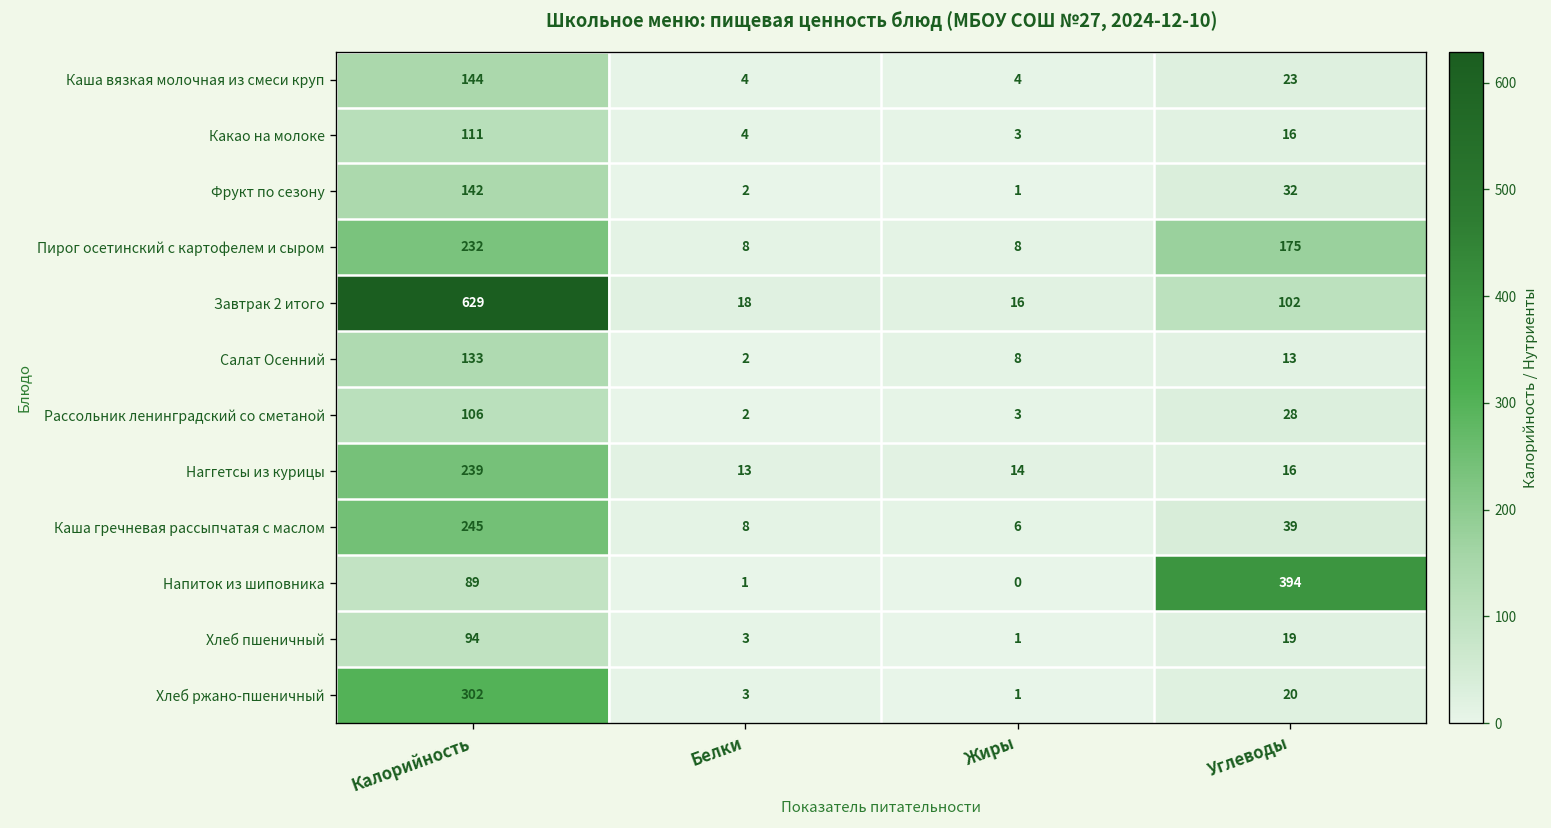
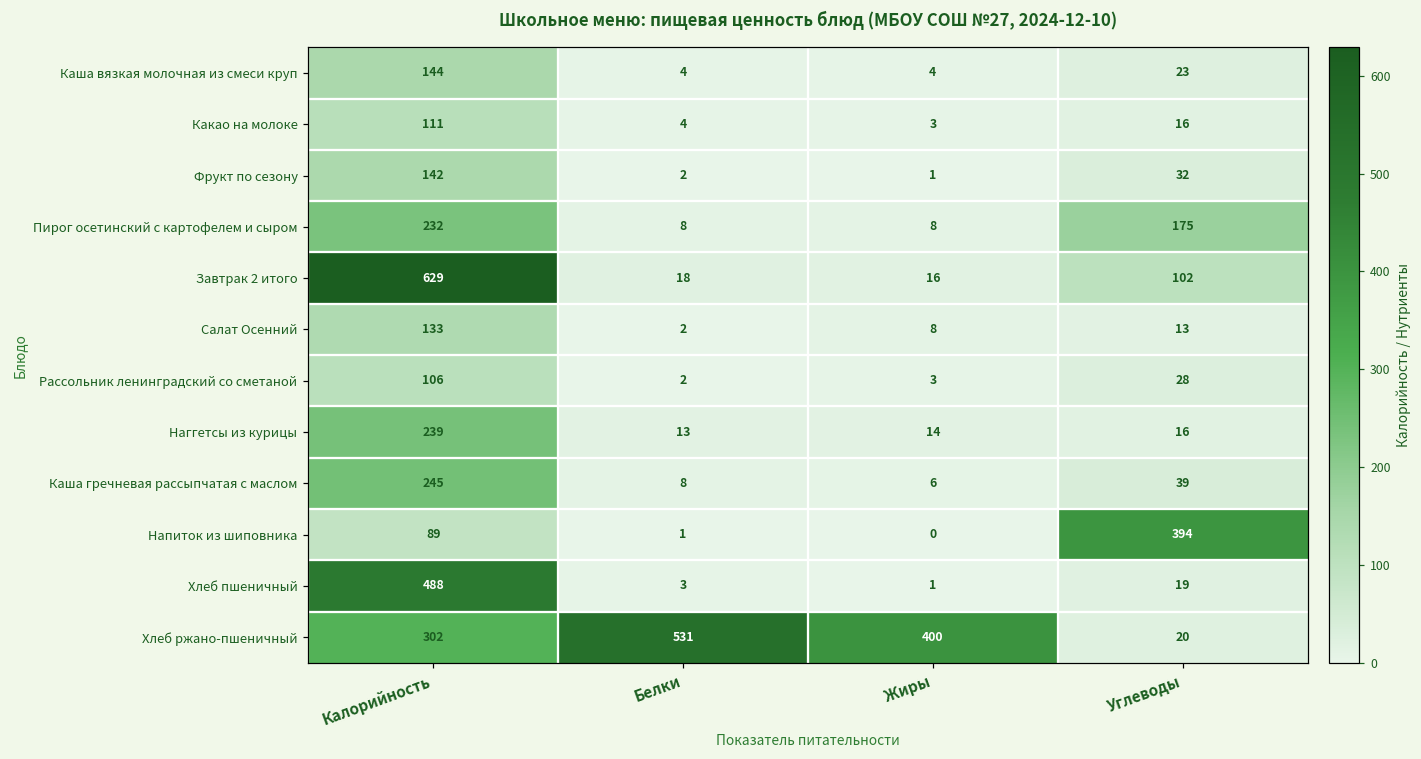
Хлеб пшеничный, Калорийность: 94 -> 488
Хлеб ржано-пшеничный, Белки: 3 -> 531
Хлеб ржано-пшеничный, Жиры: 1 -> 400
